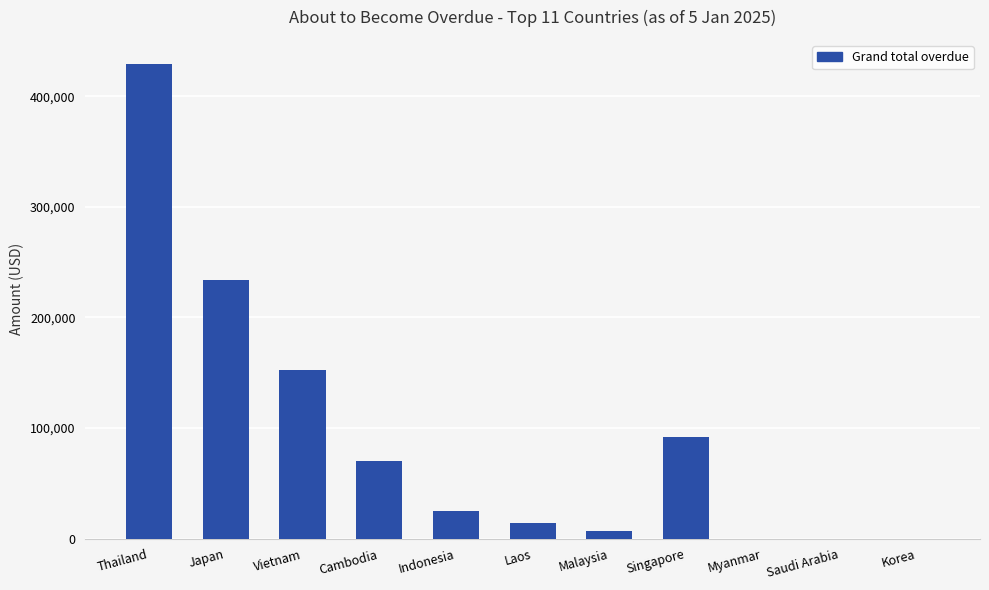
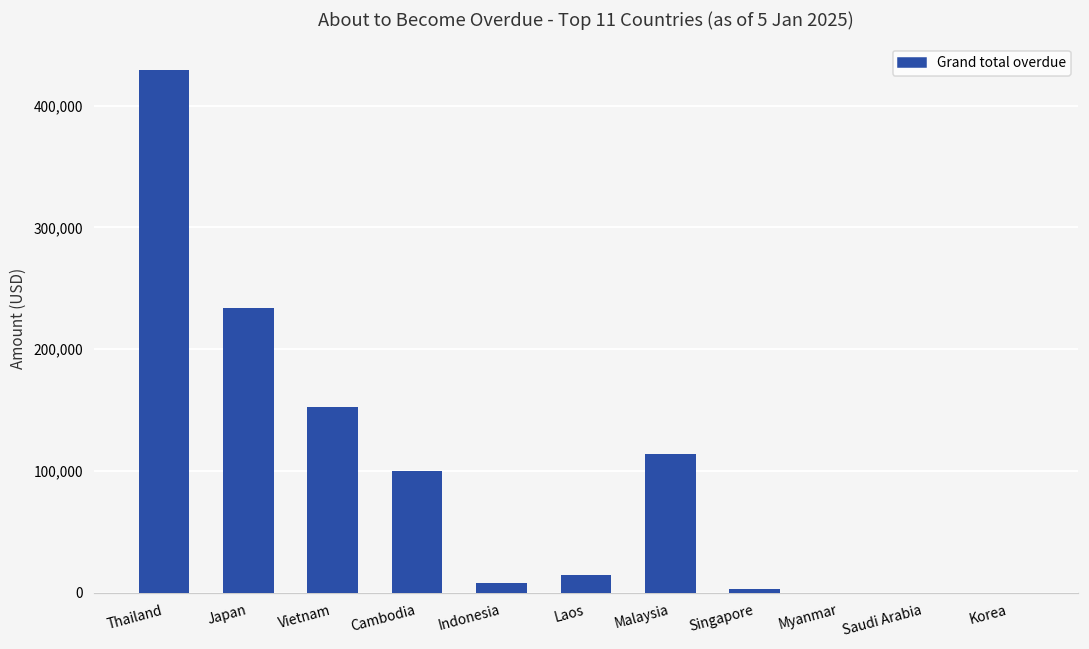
Cambodia: 71,000 -> 99,000
Indonesia: 25,000 -> 8,000
Malaysia: 7,000 -> 113,000
Singapore: 92,000 -> 3,000
